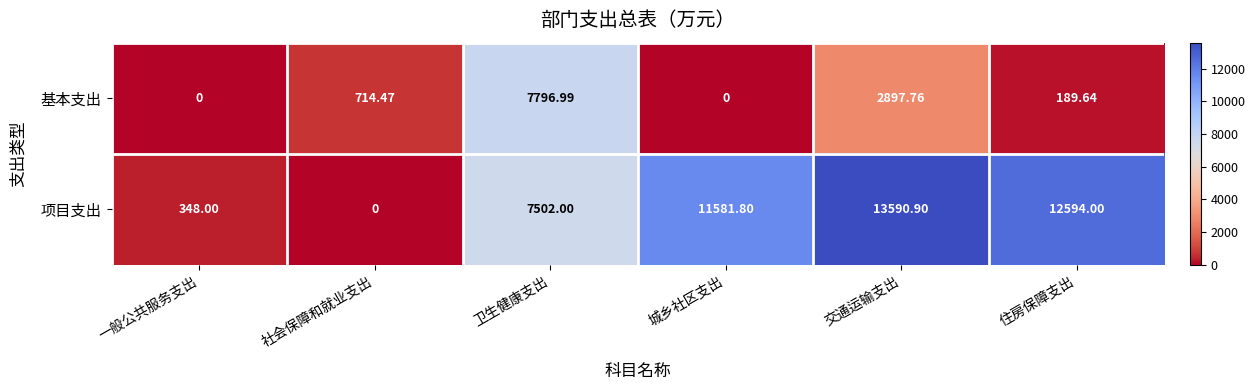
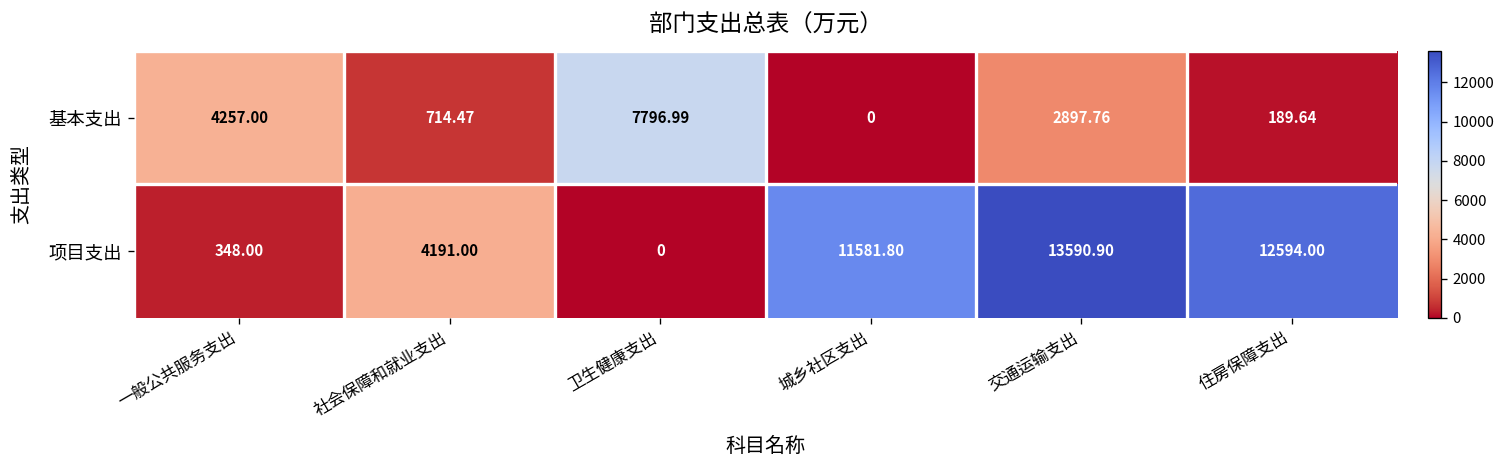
基本支出, 一般公共服务支出: 0 -> 4257.00
项目支出, 社会保障和就业支出: 0 -> 4191.00
项目支出, 卫生健康支出: 7502.00 -> 0
